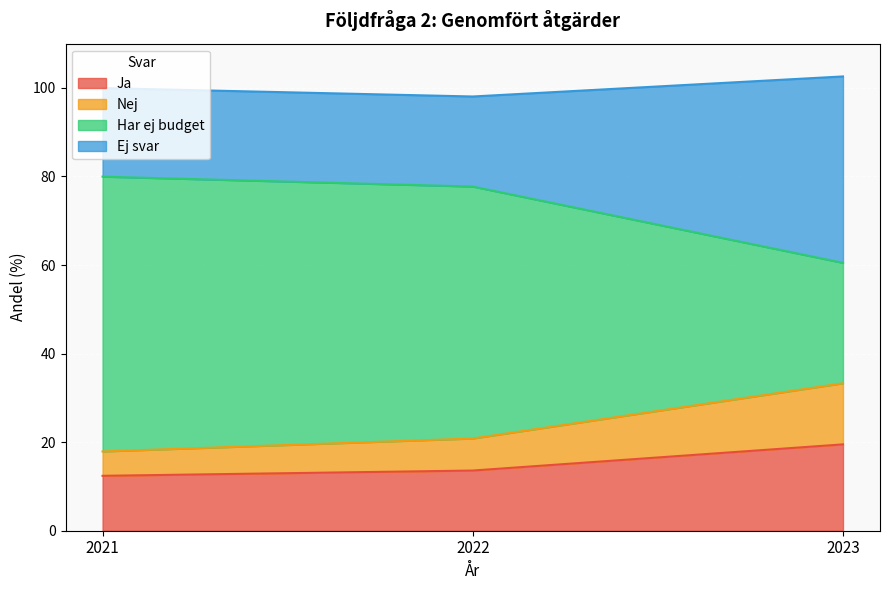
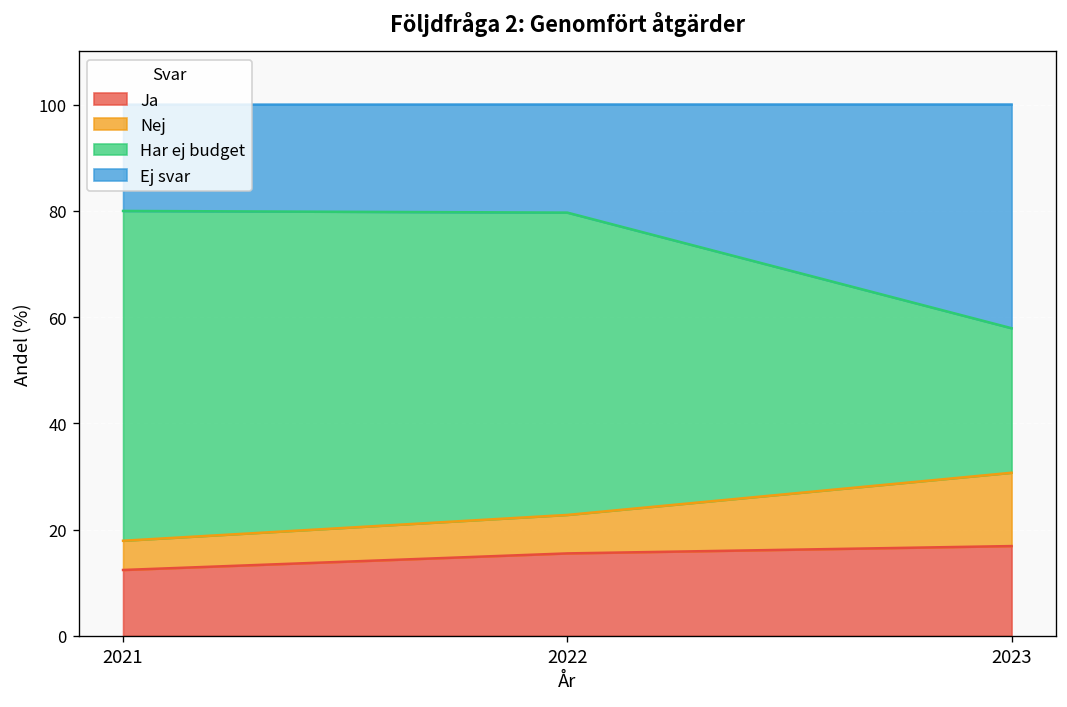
Ja, 2022: 14 -> 16
Ja, 2023: 20 -> 17
